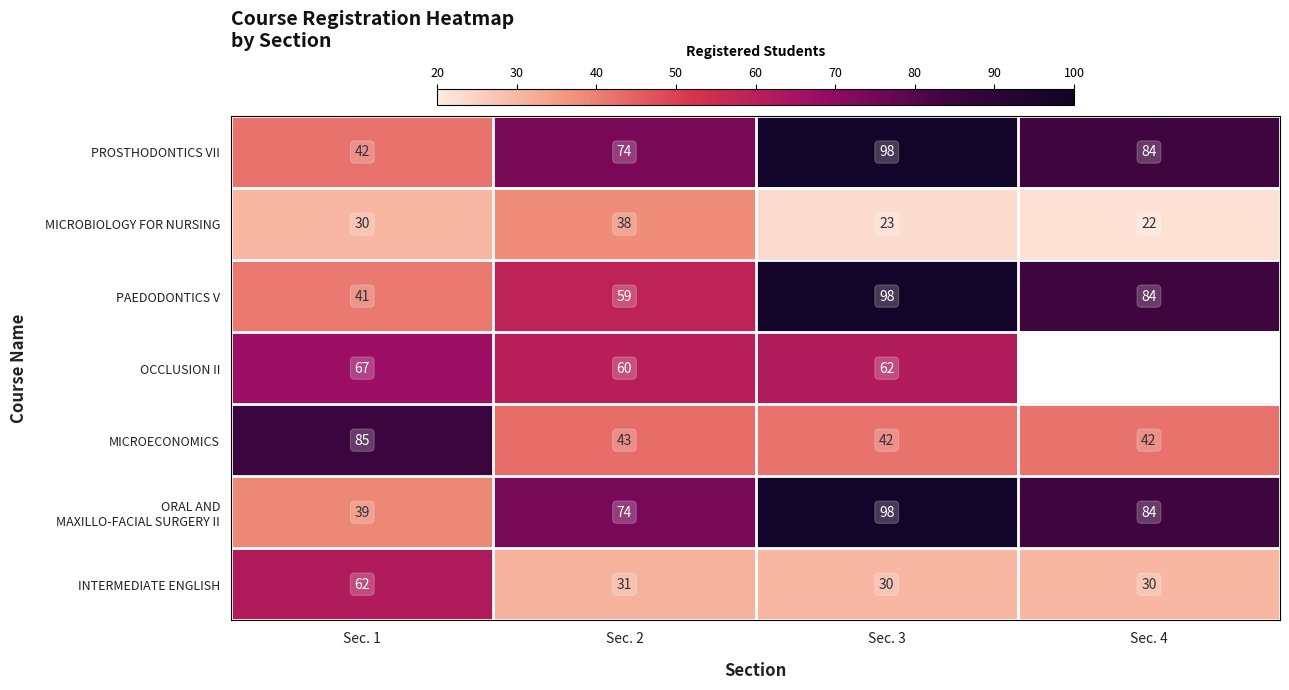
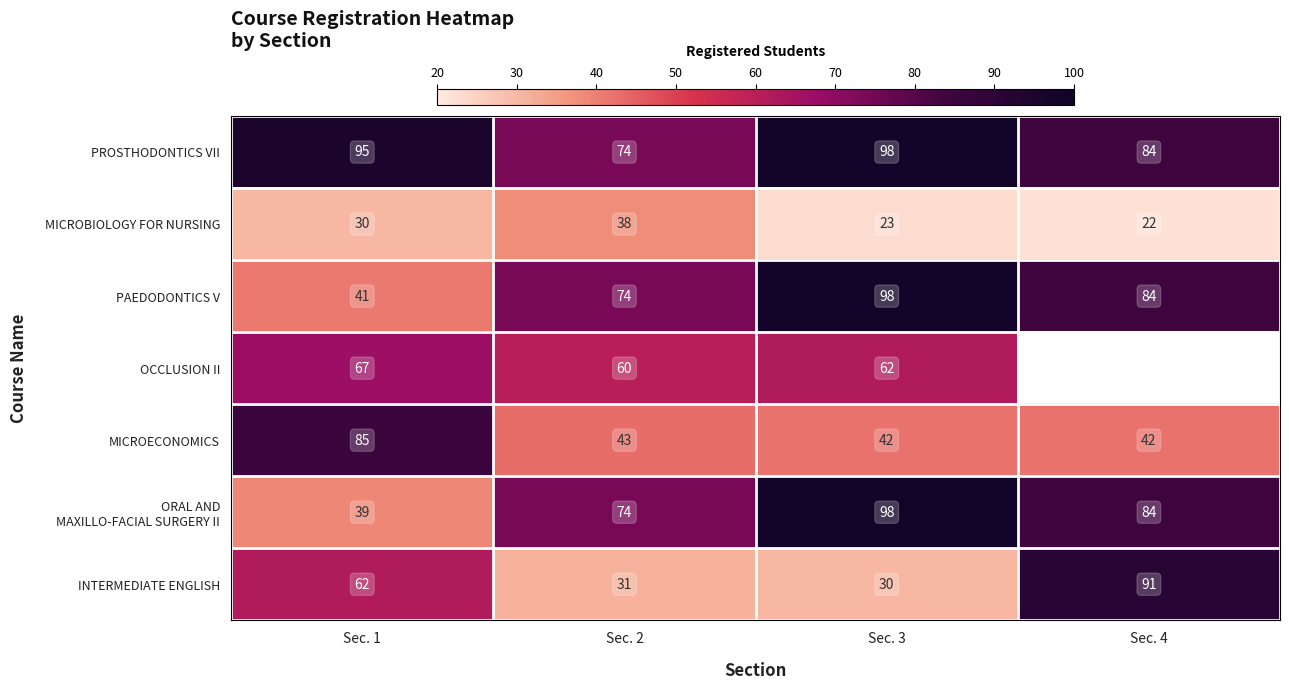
PROSTHODONTICS VII, Sec. 1: 42 -> 95
PAEDODONTICS V, Sec. 2: 59 -> 74
INTERMEDIATE ENGLISH, Sec. 4: 30 -> 91
